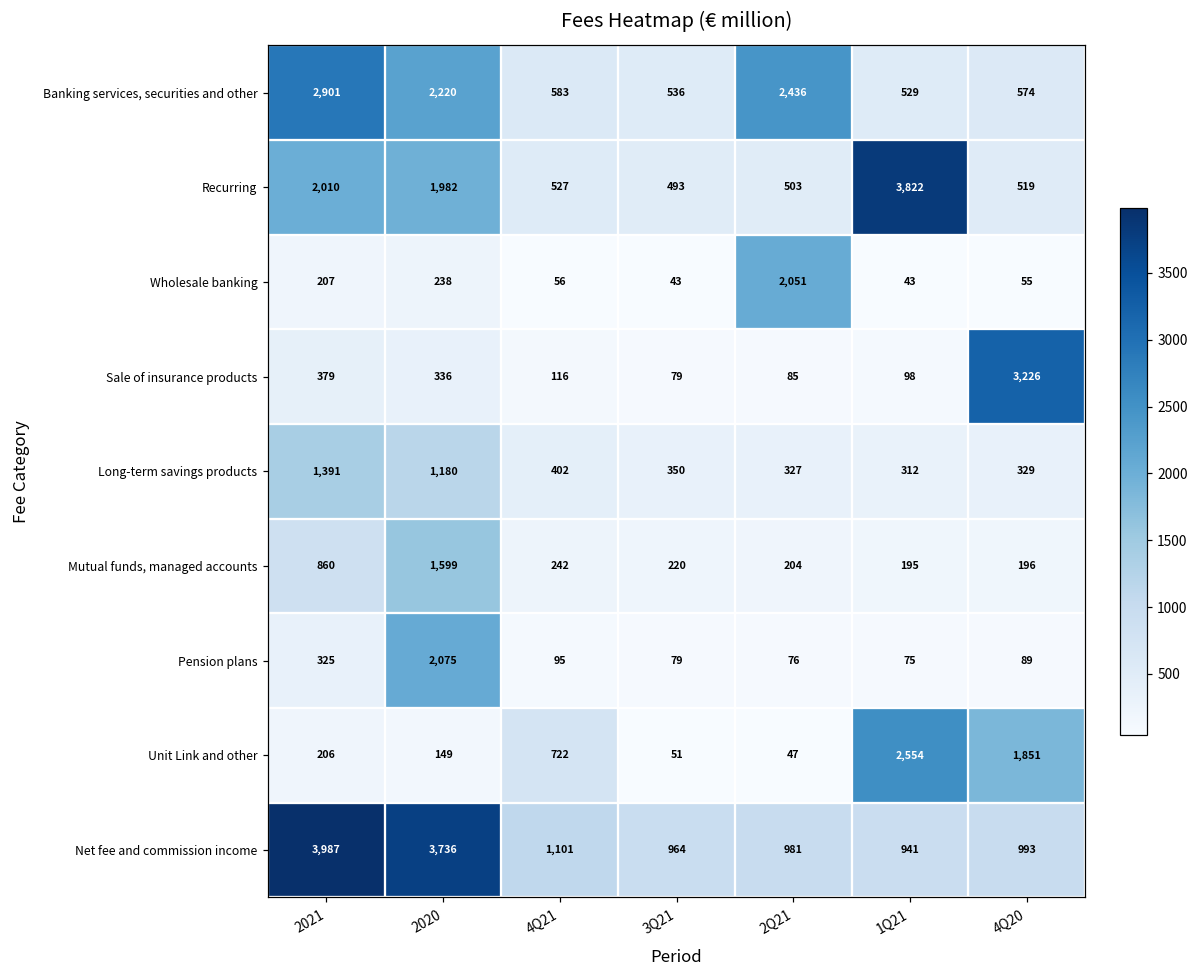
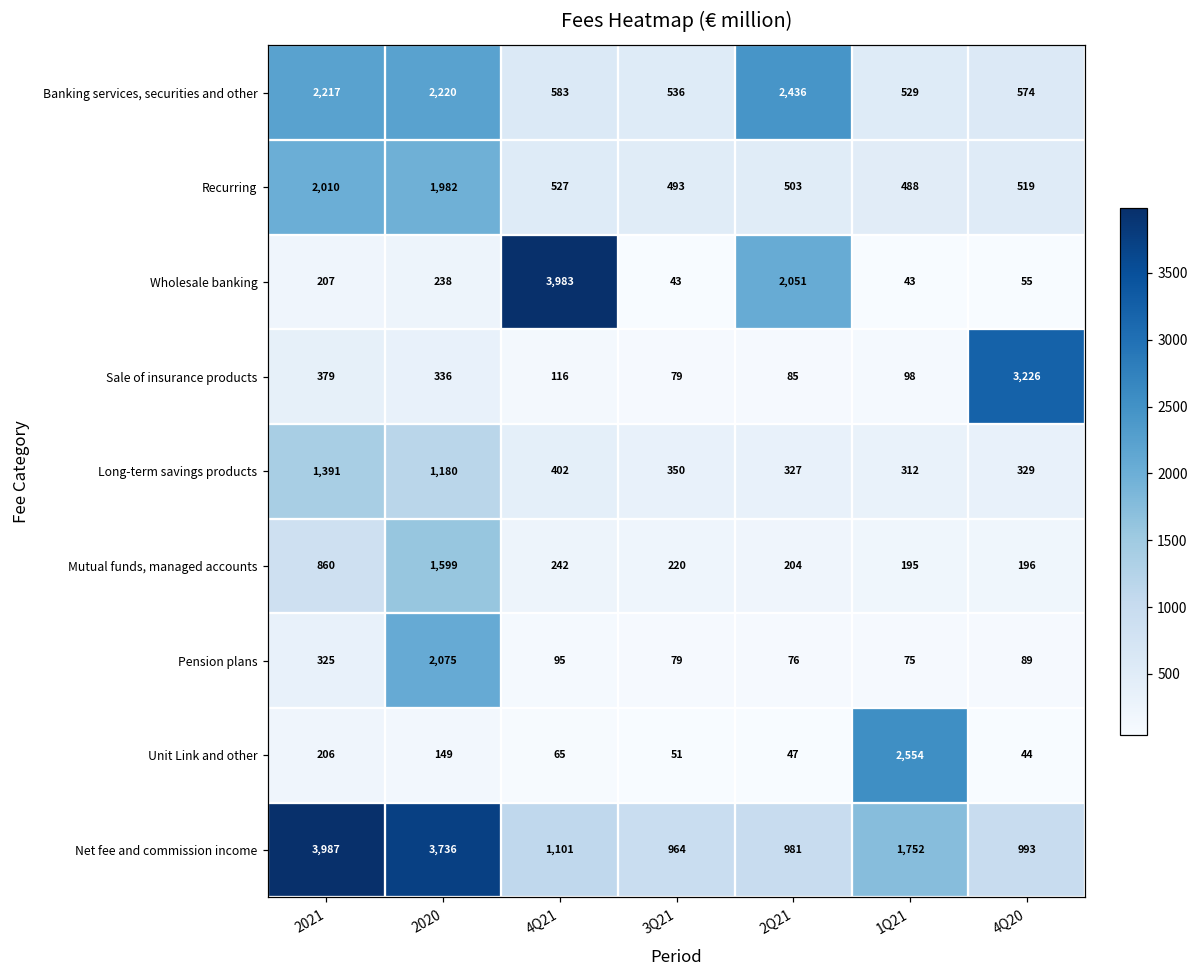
Banking services, securities and other, 2021: 2,901 -> 2,217
Recurring, 1Q21: 3,822 -> 488
Wholesale banking, 4Q21: 56 -> 3,983
Unit Link and other, 4Q21: 722 -> 65
Unit Link and other, 4Q20: 1,851 -> 44
Net fee and commission income, 1Q21: 941 -> 1,752
